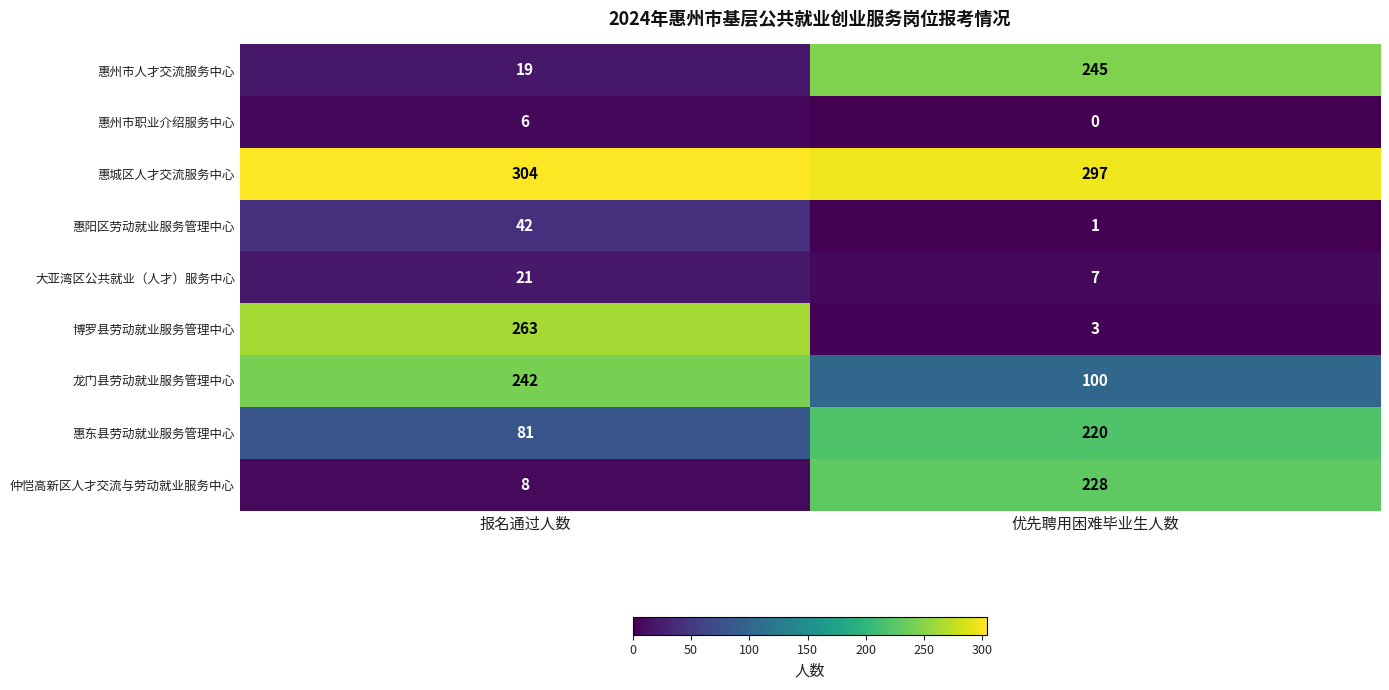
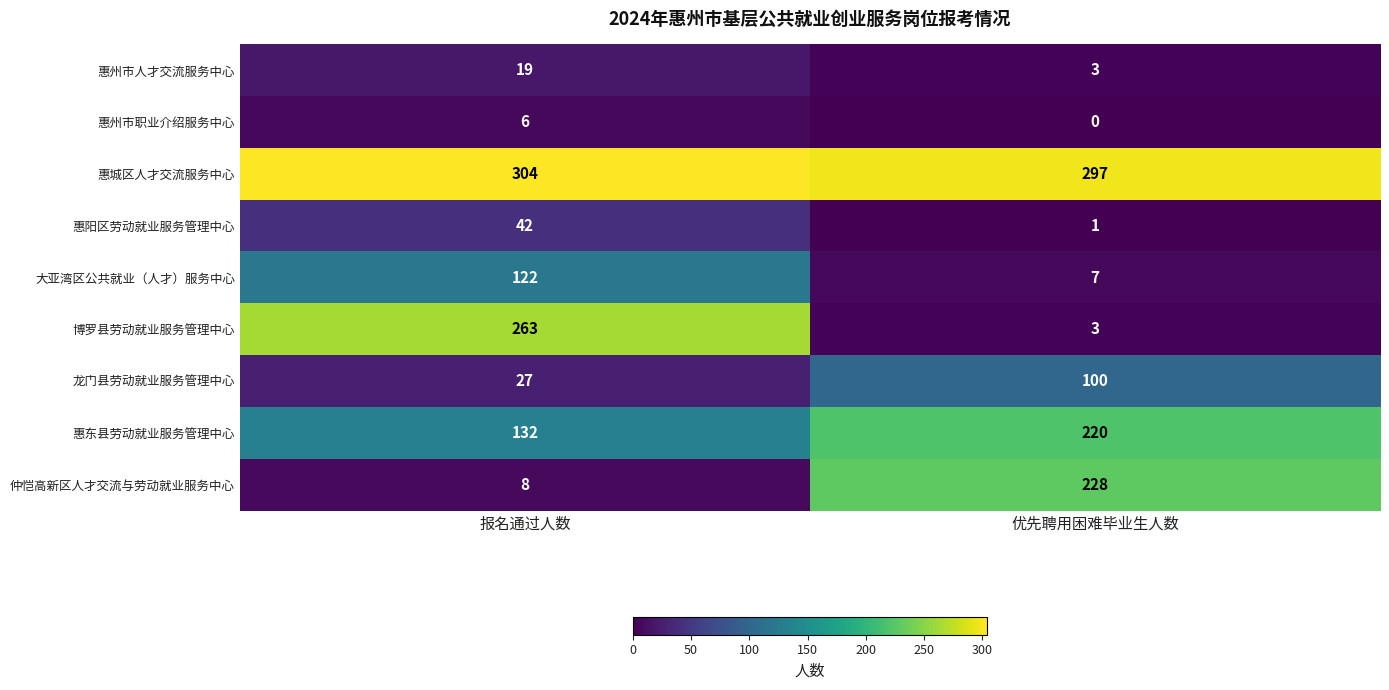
惠州市人才交流服务中心, 优先聘用困难毕业生人数: 245 -> 3
大亚湾区公共就业（人才）服务中心, 报名通过人数: 21 -> 122
龙门县劳动就业服务管理中心, 报名通过人数: 242 -> 27
惠东县劳动就业服务管理中心, 报名通过人数: 81 -> 132
